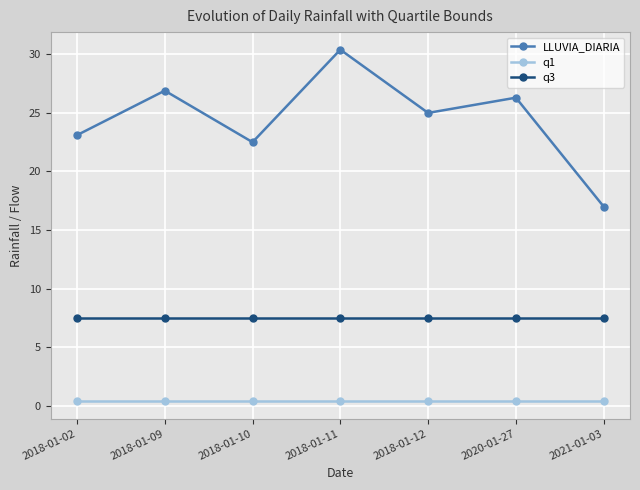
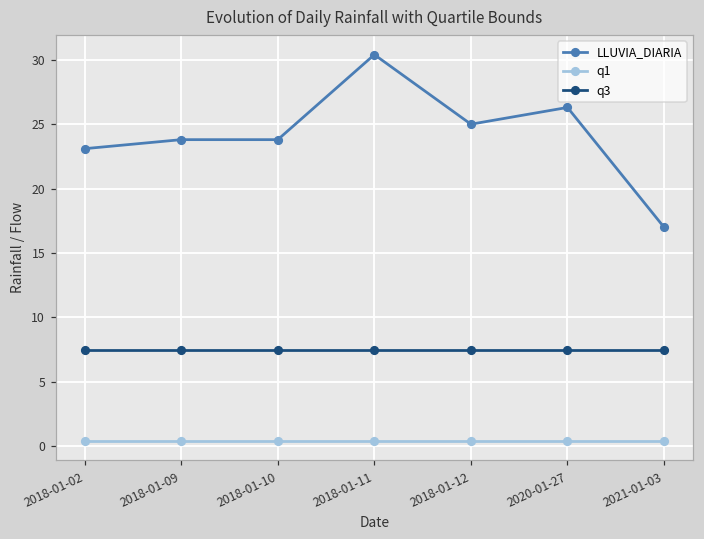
LLUVIA_DIARIA, 2018-01-09: 26.9 -> 23.8
LLUVIA_DIARIA, 2018-01-10: 22.5 -> 23.8
